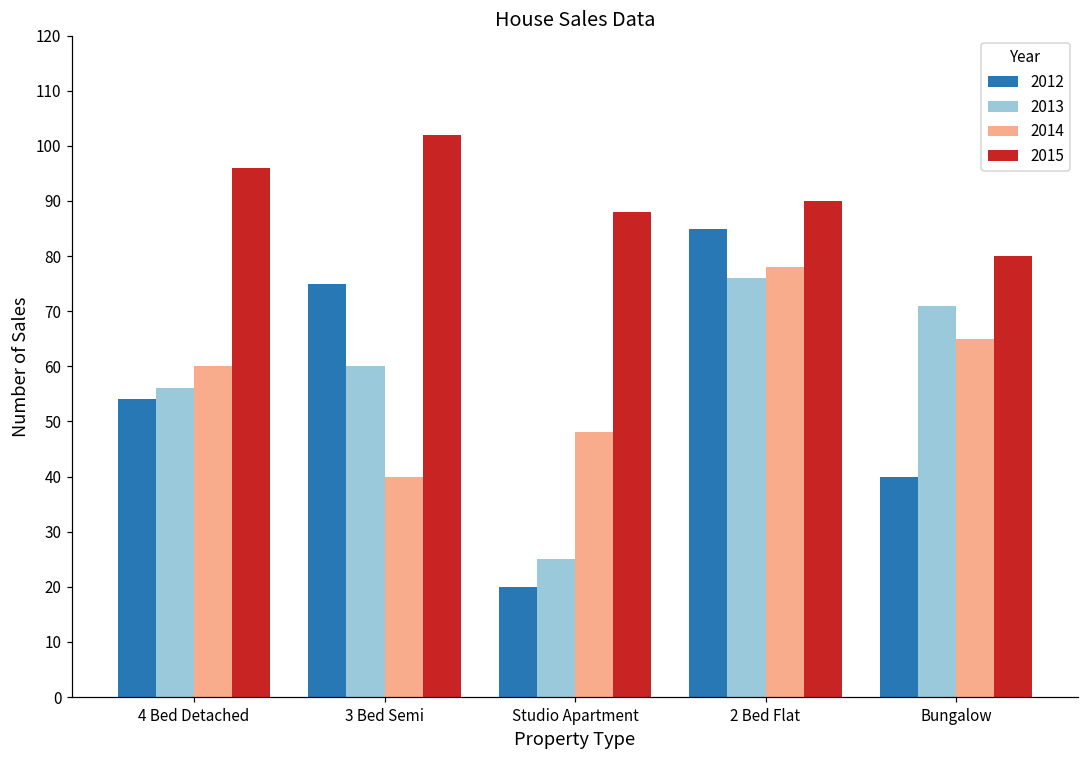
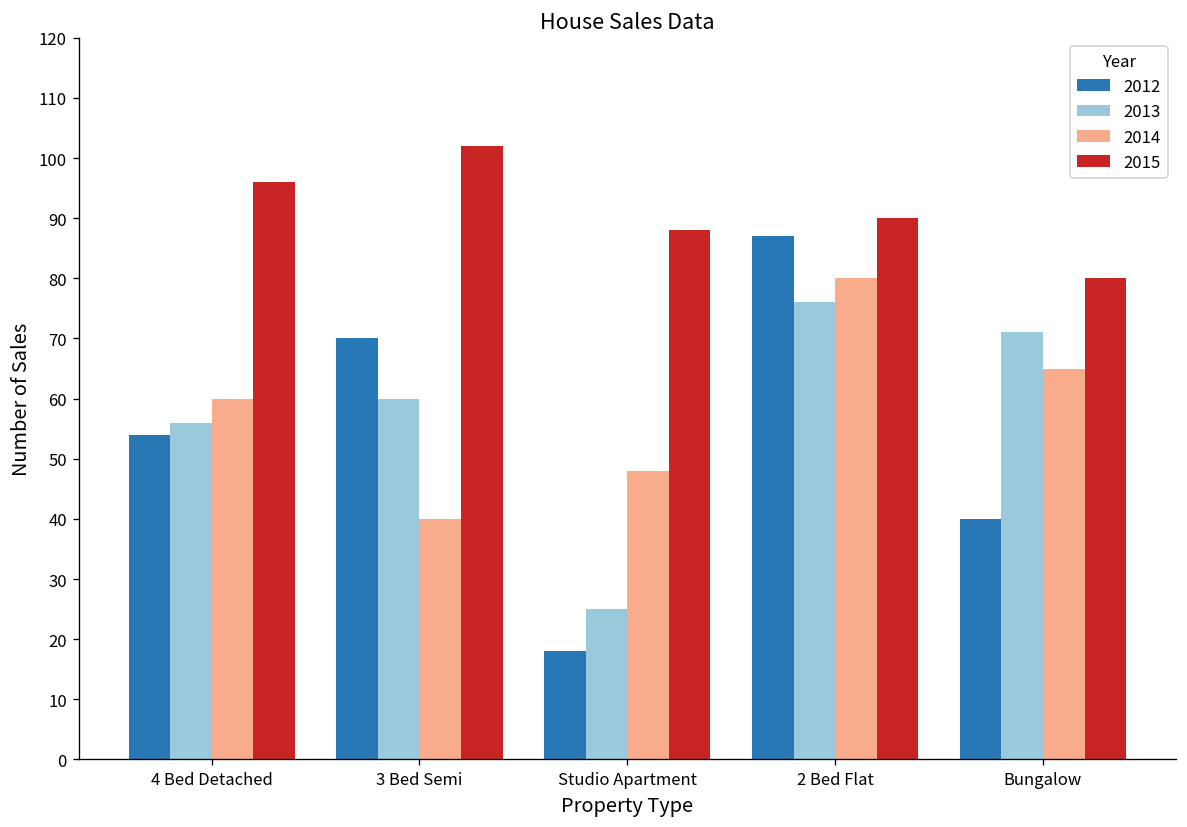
2012, 3 Bed Semi: 75 -> 70
2012, Studio Apartment: 20 -> 18
2012, 2 Bed Flat: 85 -> 87
2014, 2 Bed Flat: 78 -> 80
